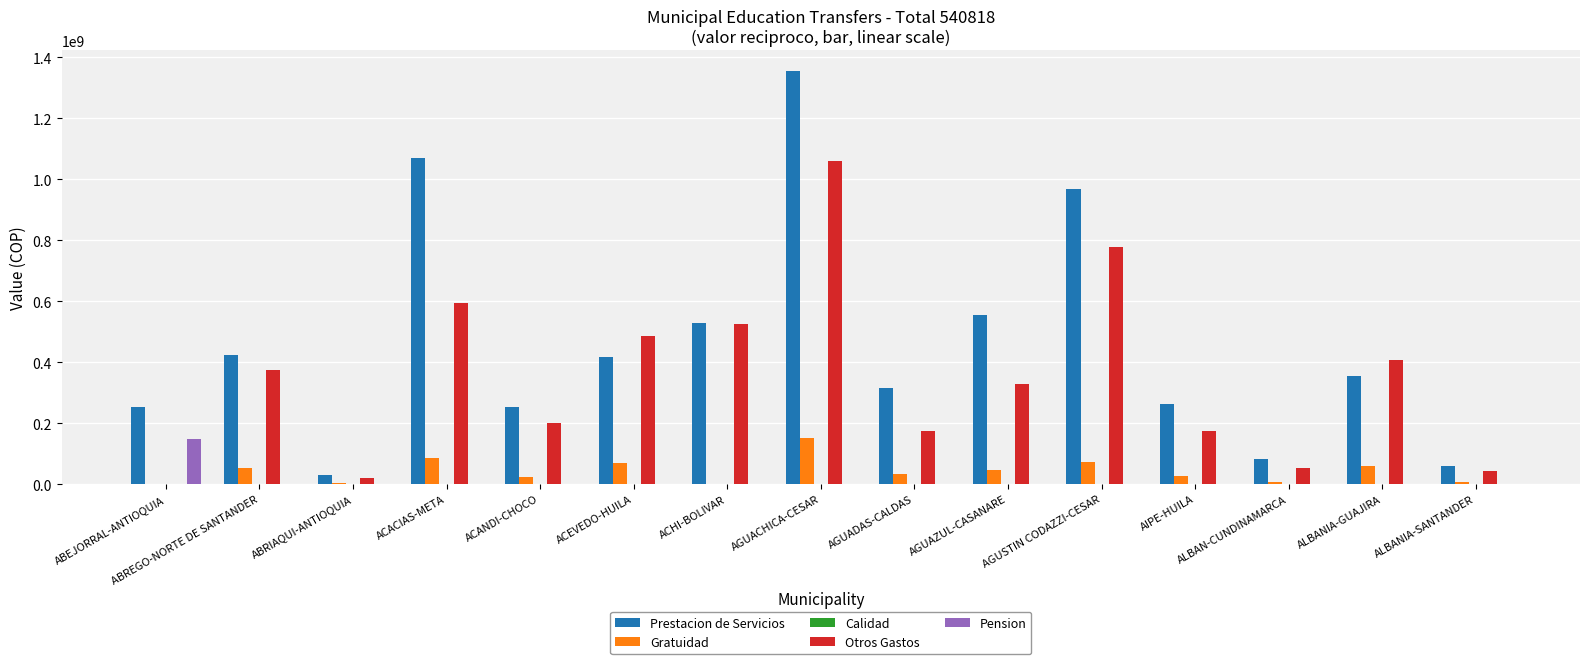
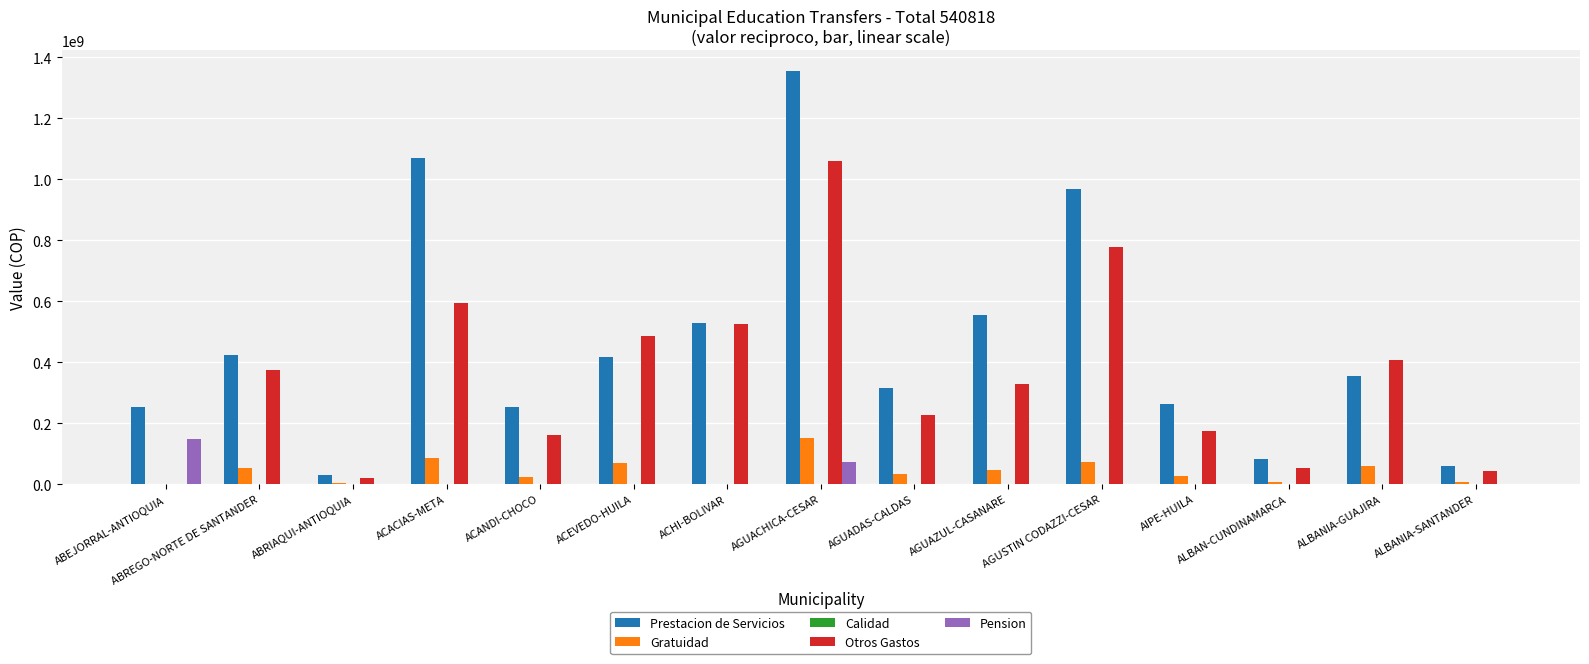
Otros Gastos, ACANDI-CHOCO: 200000000 -> 160000000
Pension, AGUACHICA-CESAR: 0 -> 70000000
Otros Gastos, AGUADAS-CALDAS: 170000000 -> 230000000
